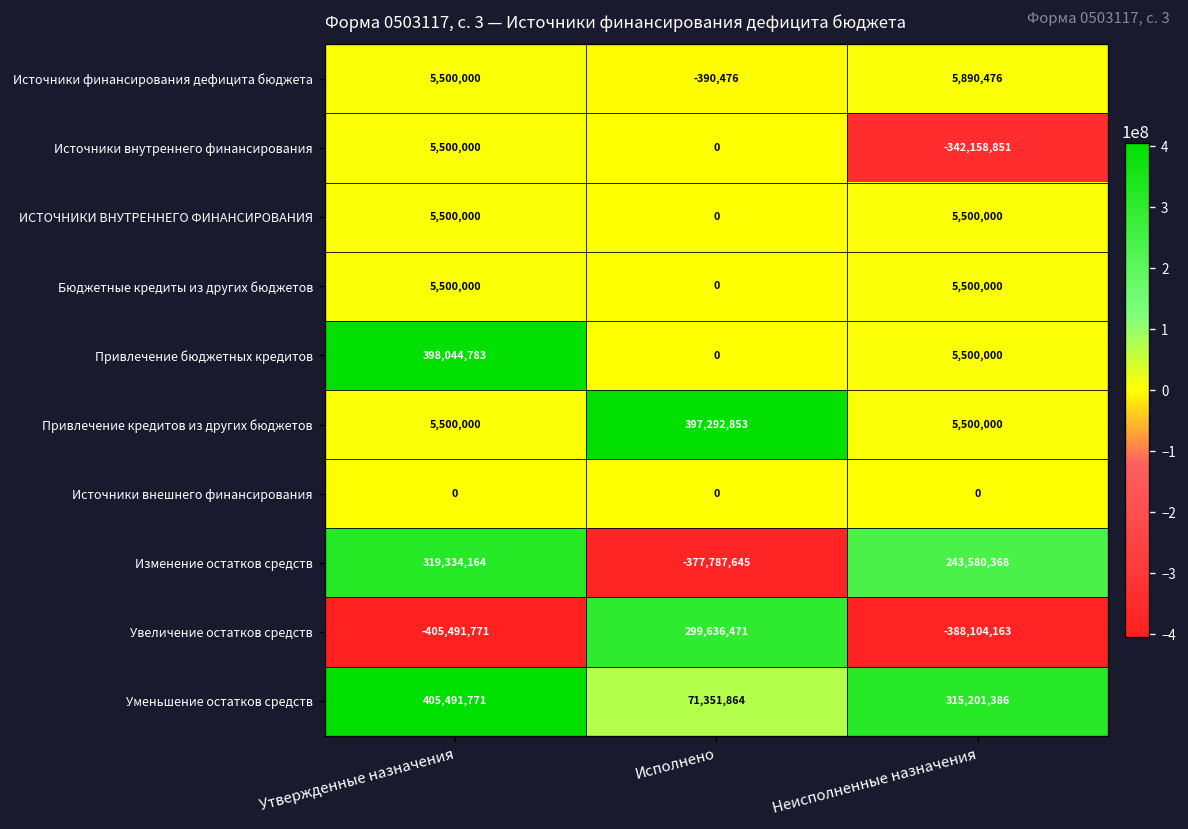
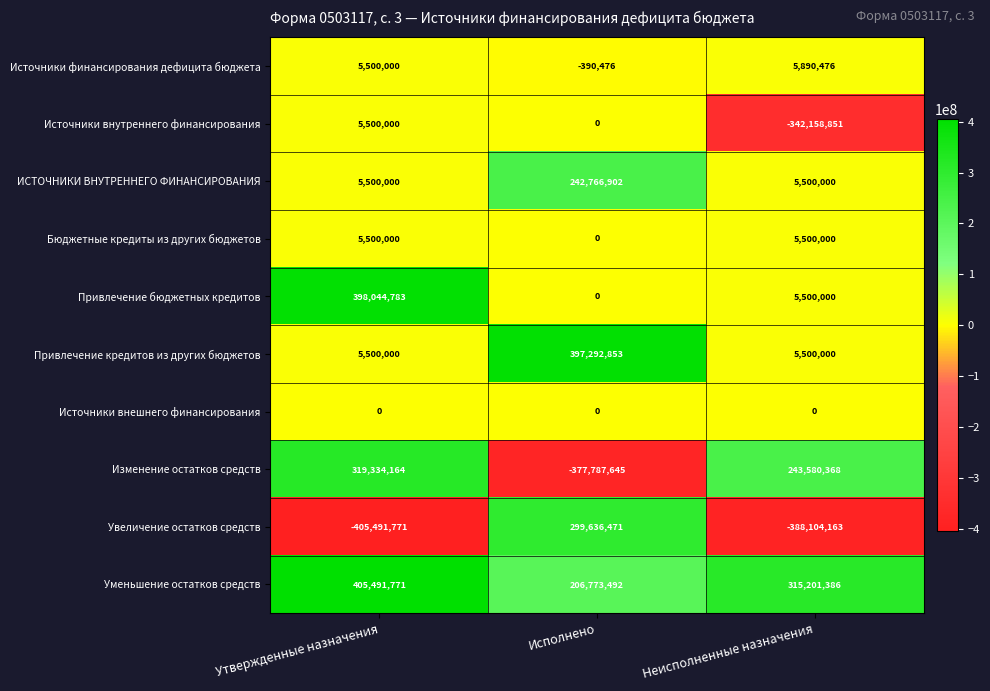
ИСТОЧНИКИ ВНУТРЕННЕГО ФИНАНСИРОВАНИЯ, Исполнено: 0 -> 242,766,902
Уменьшение остатков средств, Исполнено: 71,351,864 -> 206,773,492
